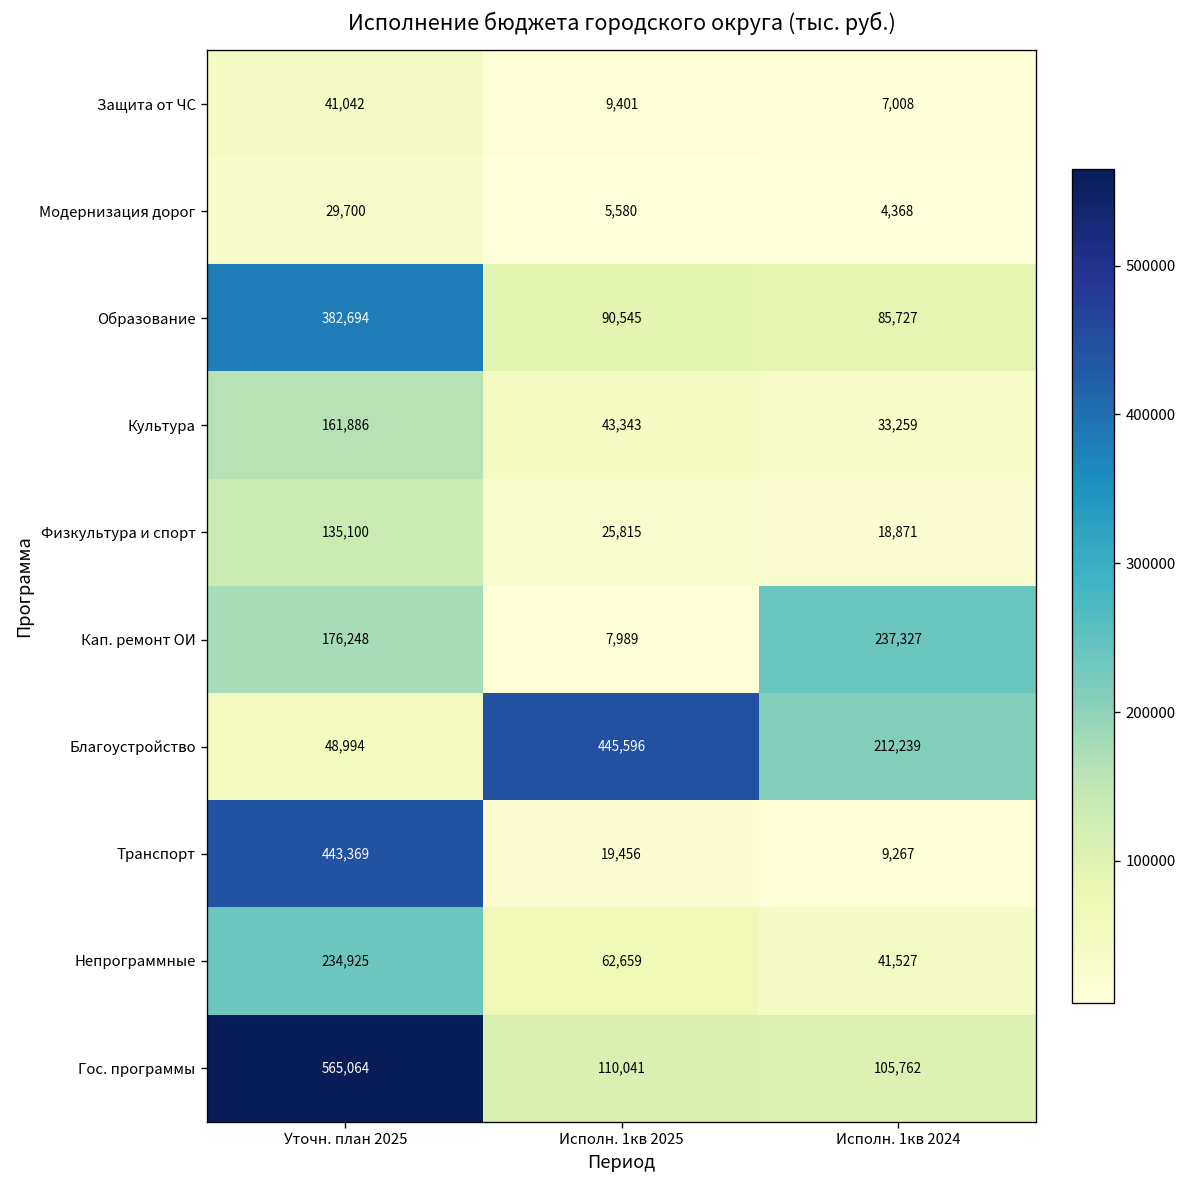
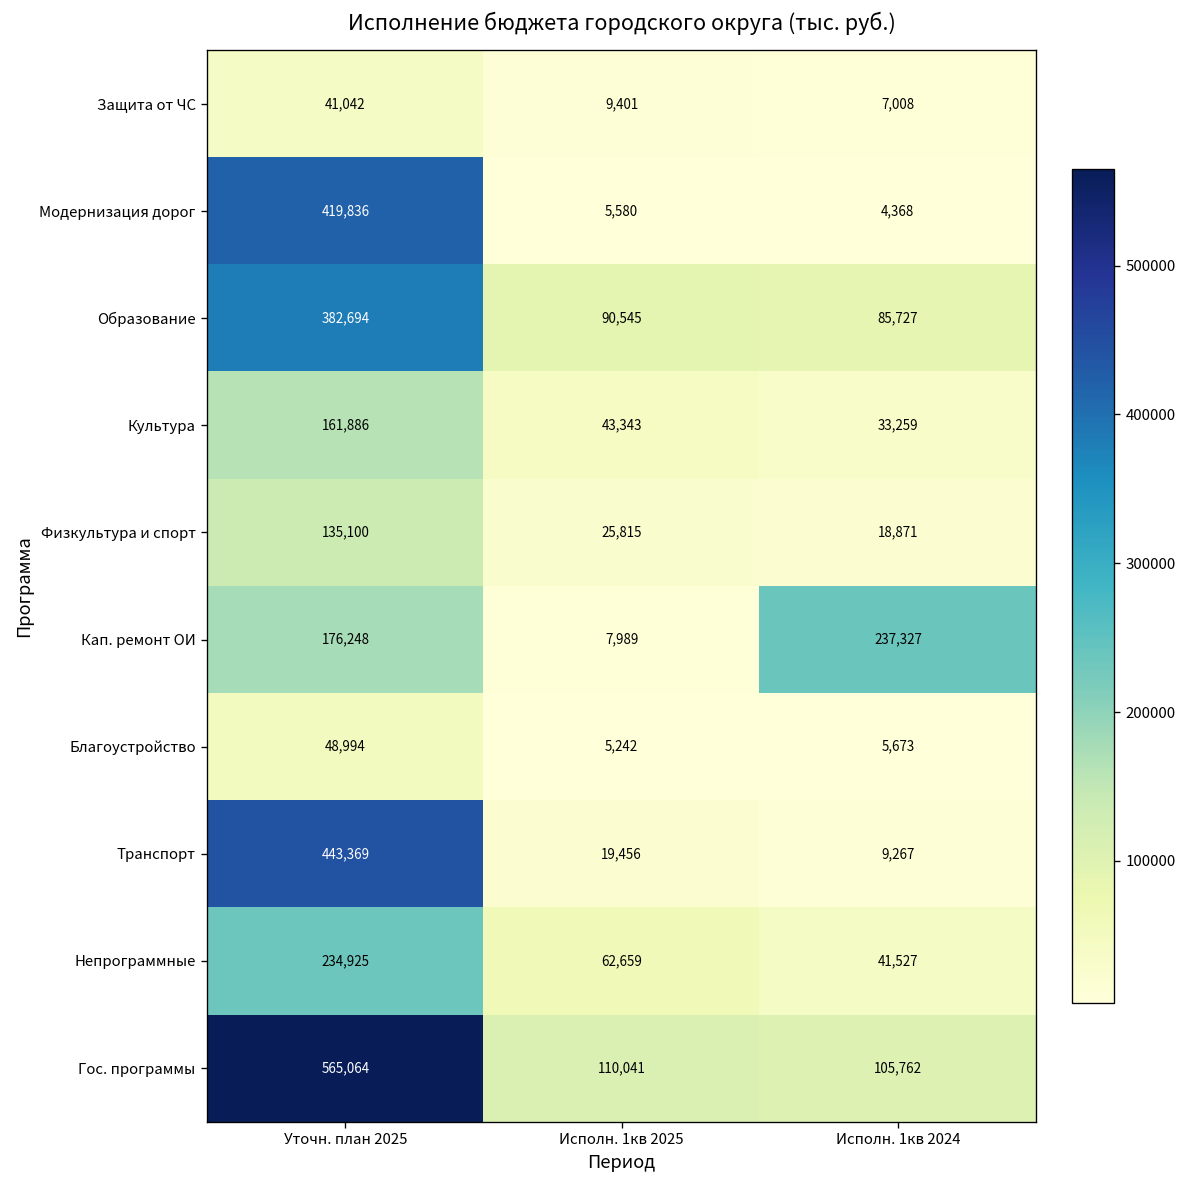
Модернизация дорог, Уточн. план 2025: 29,700 -> 419,836
Благоустройство, Исполн. 1кв 2025: 445,596 -> 5,242
Благоустройство, Исполн. 1кв 2024: 212,239 -> 5,673
